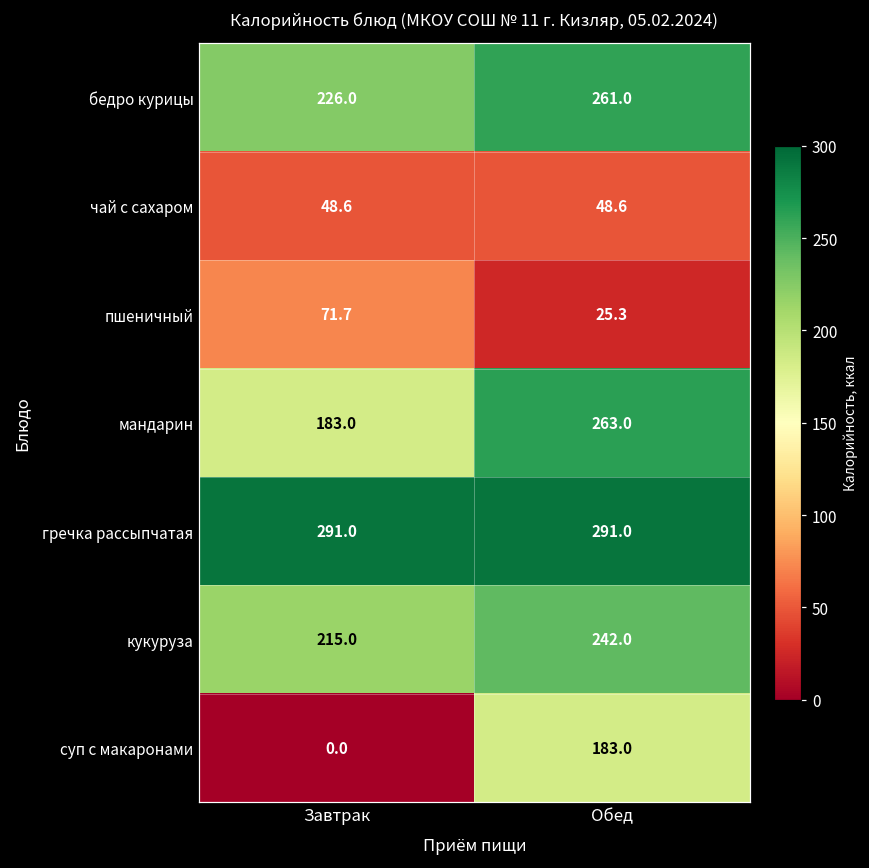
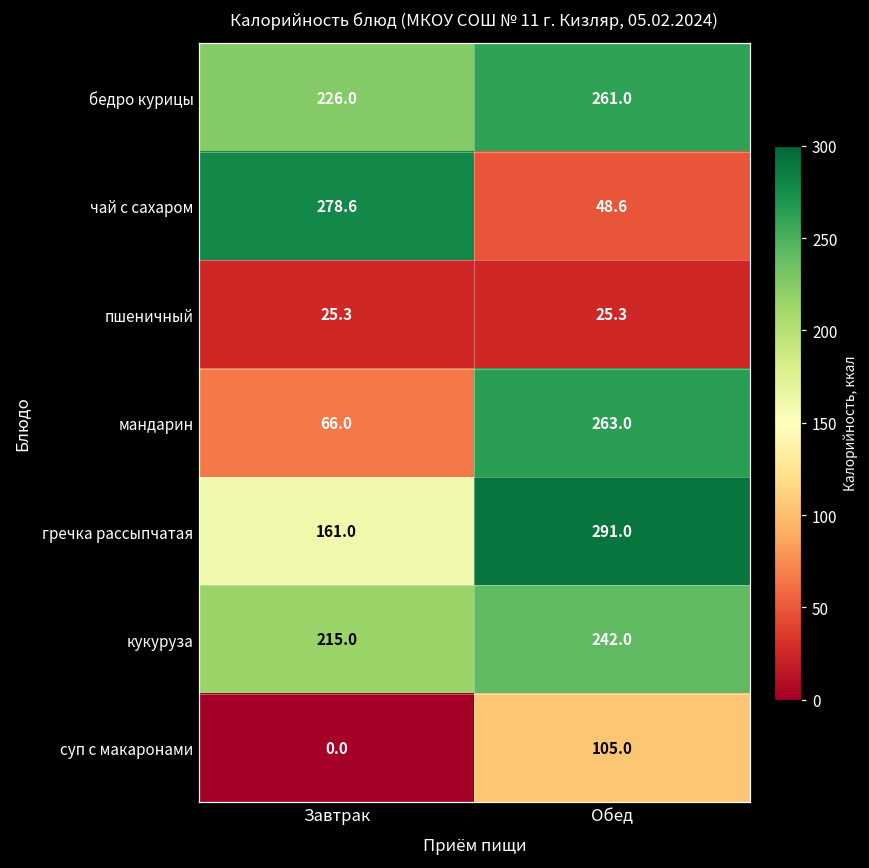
чай с сахаром, Завтрак: 48.6 -> 278.6
пшеничный, Завтрак: 71.7 -> 25.3
мандарин, Завтрак: 183.0 -> 66.0
гречка рассыпчатая, Завтрак: 291.0 -> 161.0
суп с макаронами, Обед: 183.0 -> 105.0
